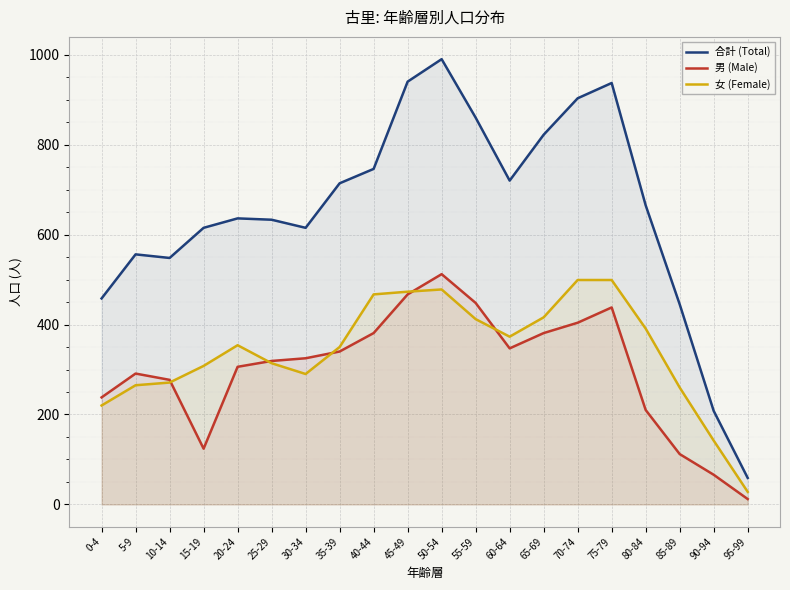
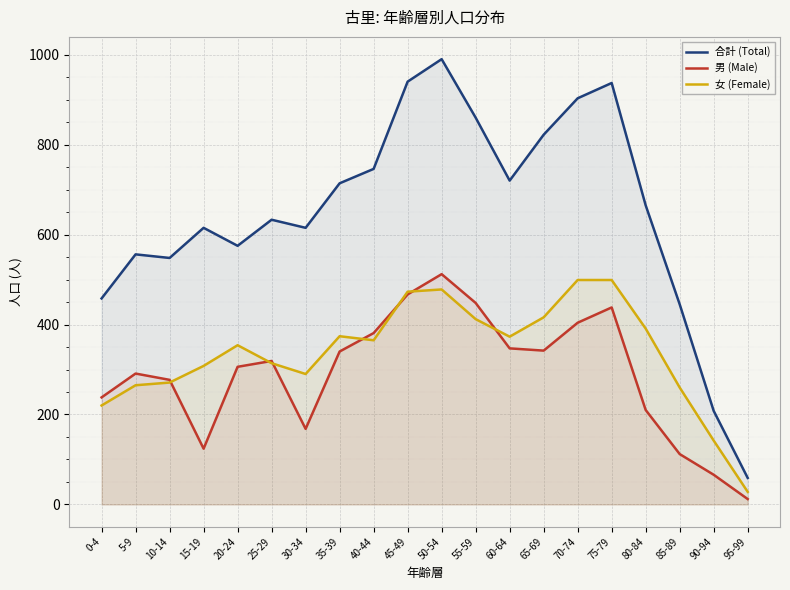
合計 (Total), 20-24: 640 -> 580
男 (Male), 30-34: 330 -> 170
女 (Female), 35-39: 350 -> 370
女 (Female), 40-44: 470 -> 370
男 (Male), 65-69: 380 -> 340
